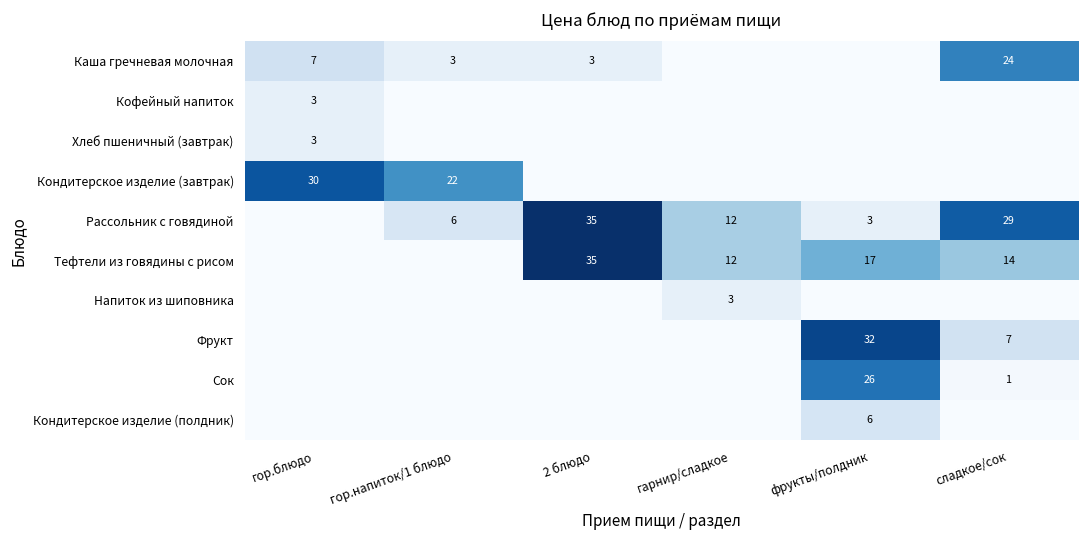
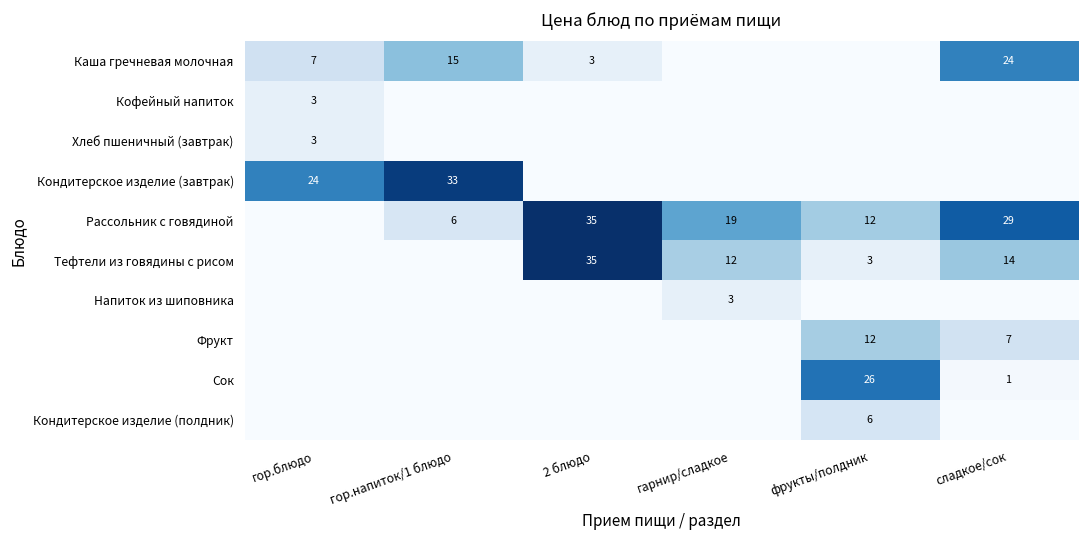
Каша гречневая молочная, гор.напиток/1 блюдо: 3 -> 15
Кондитерское изделие (завтрак), гор.блюдо: 30 -> 24
Кондитерское изделие (завтрак), гор.напиток/1 блюдо: 22 -> 33
Рассольник с говядиной, гарнир/сладкое: 12 -> 19
Рассольник с говядиной, фрукты/полдник: 3 -> 12
Тефтели из говядины с рисом, фрукты/полдник: 17 -> 3
Фрукт, фрукты/полдник: 32 -> 12
